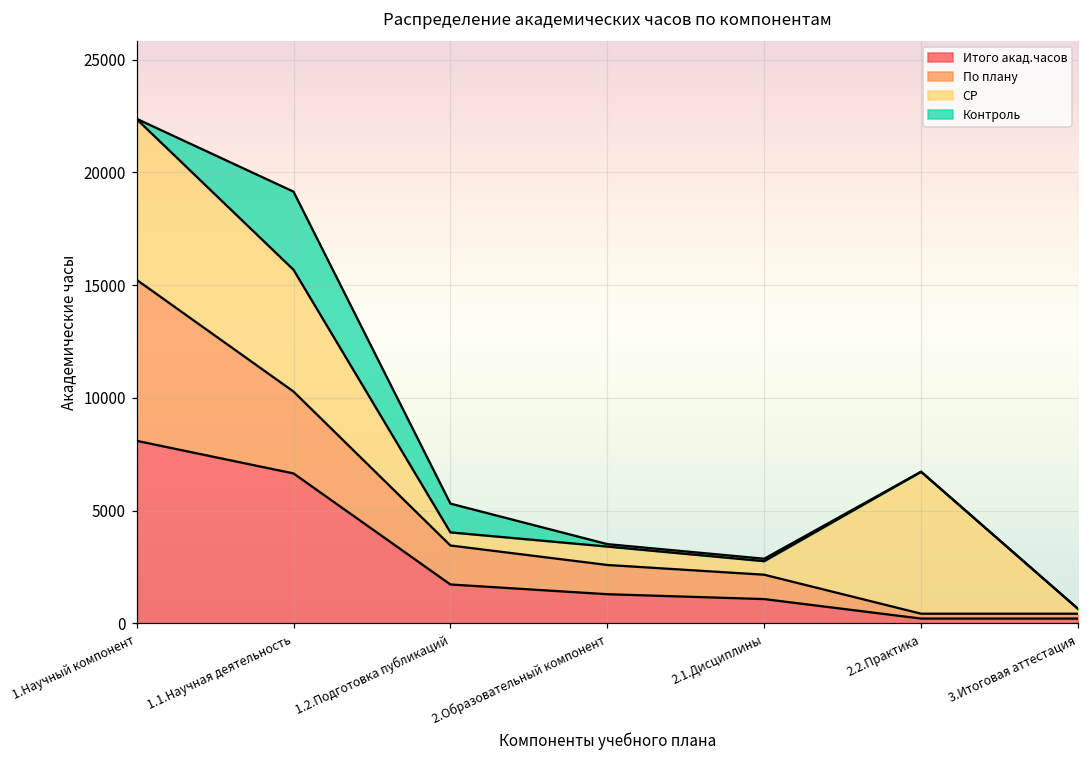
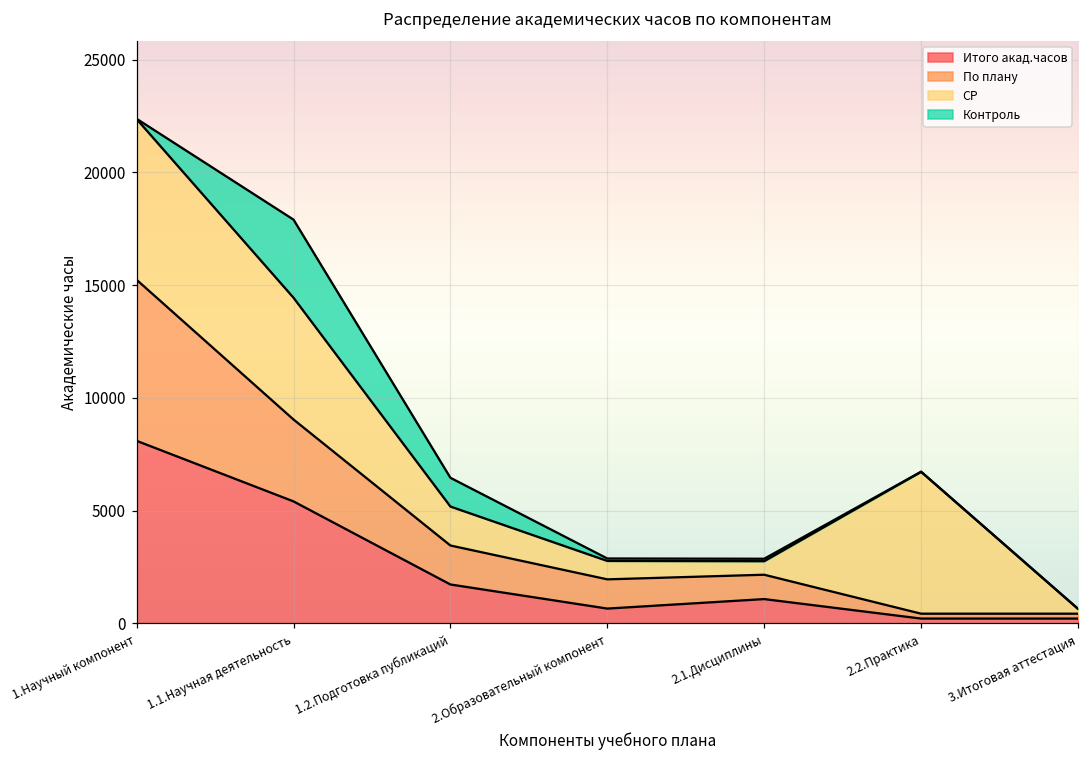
Итого акад.часов, 1.1.Научная деятельность: 6700 -> 5400
СР, 1.2.Подготовка публикаций: 600 -> 1700
Итого акад.часов, 2.Образовательный компонент: 1300 -> 700
